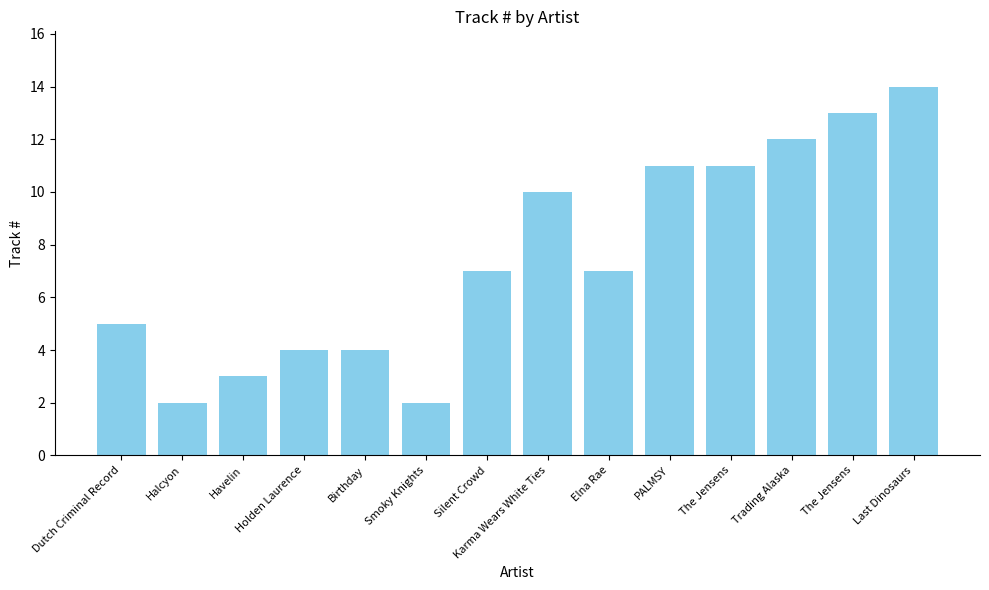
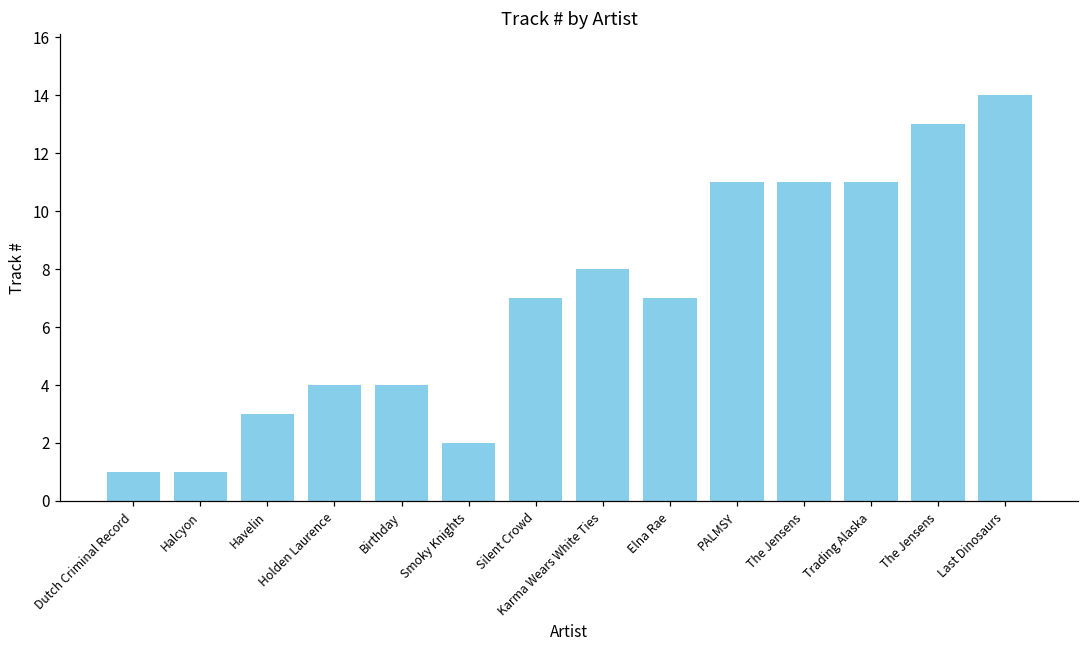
Dutch Criminal Record: 5 -> 1
Halcyon: 2 -> 1
Karma Wears White Ties: 10 -> 8
Trading Alaska: 12 -> 11
